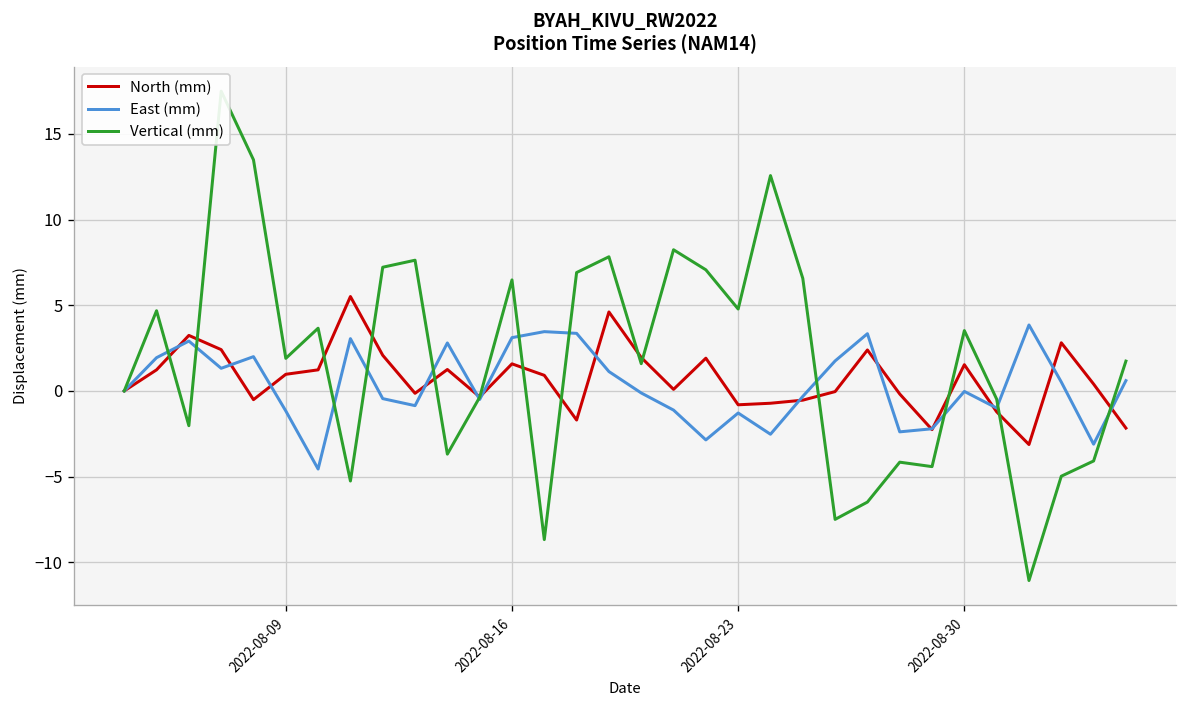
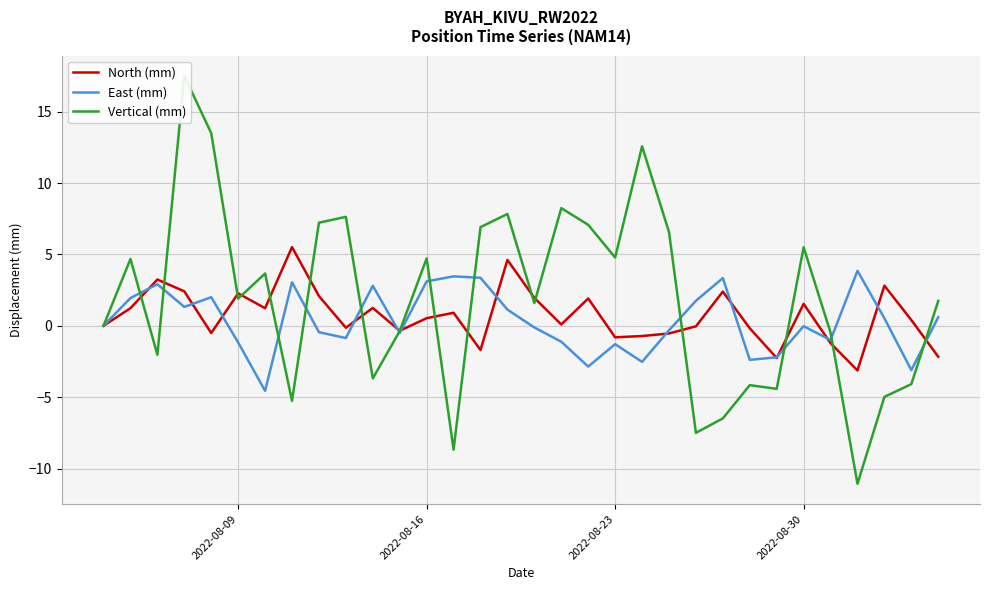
North (mm), 2022-08-09: 1.0 -> 2.3
North (mm), 2022-08-16: 1.6 -> 0.5
Vertical (mm), 2022-08-16: 6.5 -> 4.7
Vertical (mm), 2022-08-30: 3.5 -> 5.5
